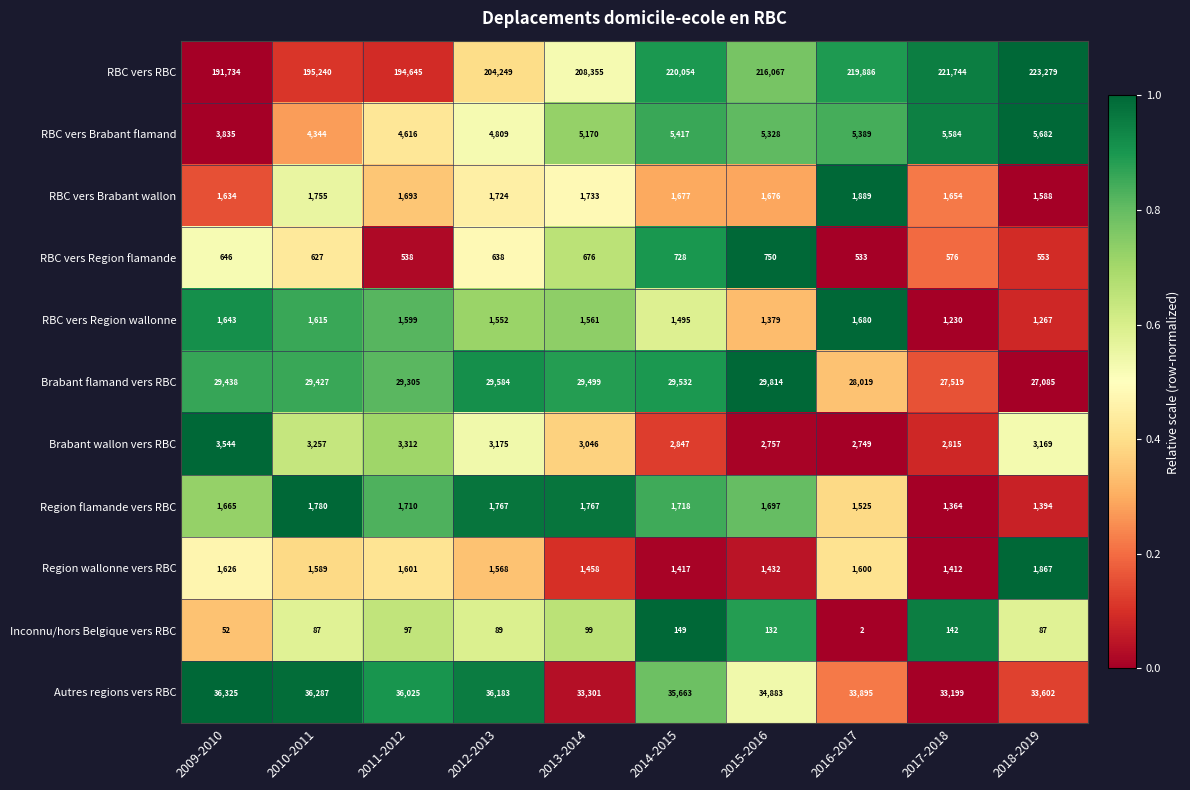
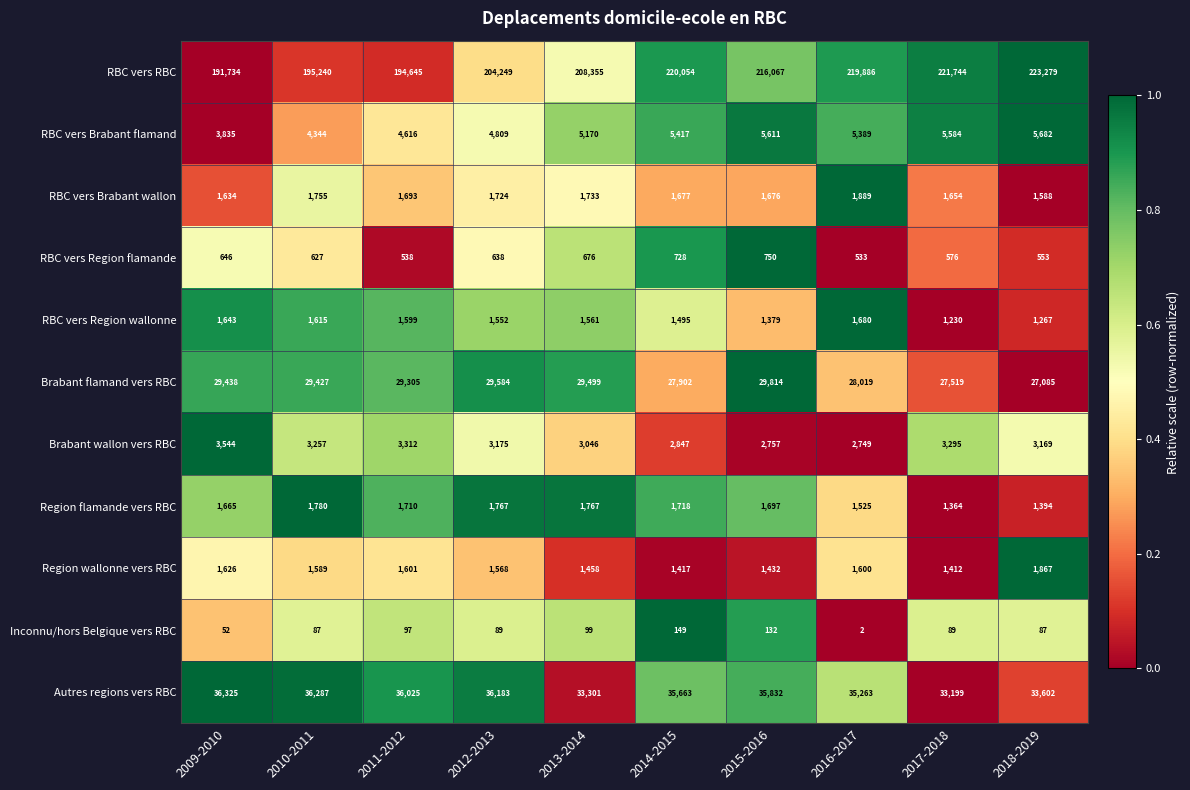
RBC vers Brabant flamand, 2015-2016: 5,328 -> 5,611
Brabant flamand vers RBC, 2014-2015: 29,532 -> 27,902
Brabant wallon vers RBC, 2017-2018: 2,815 -> 3,295
Inconnu/hors Belgique vers RBC, 2017-2018: 142 -> 89
Autres regions vers RBC, 2015-2016: 34,883 -> 35,832
Autres regions vers RBC, 2016-2017: 33,895 -> 35,263
